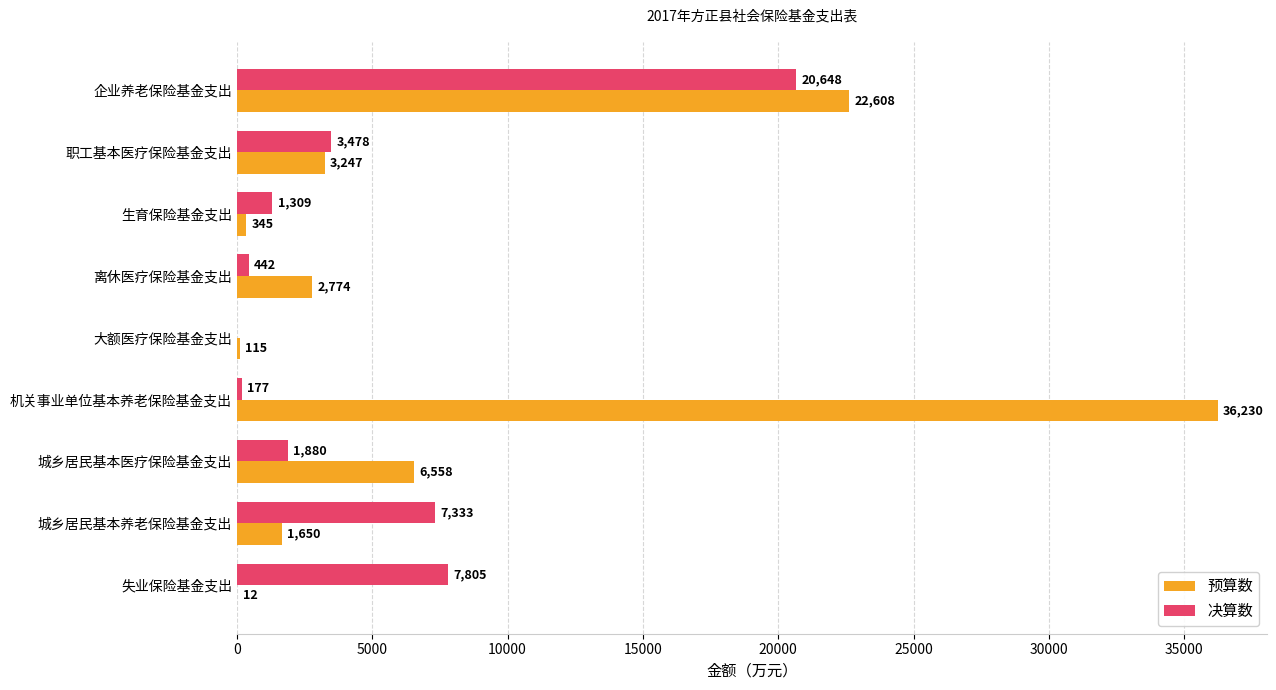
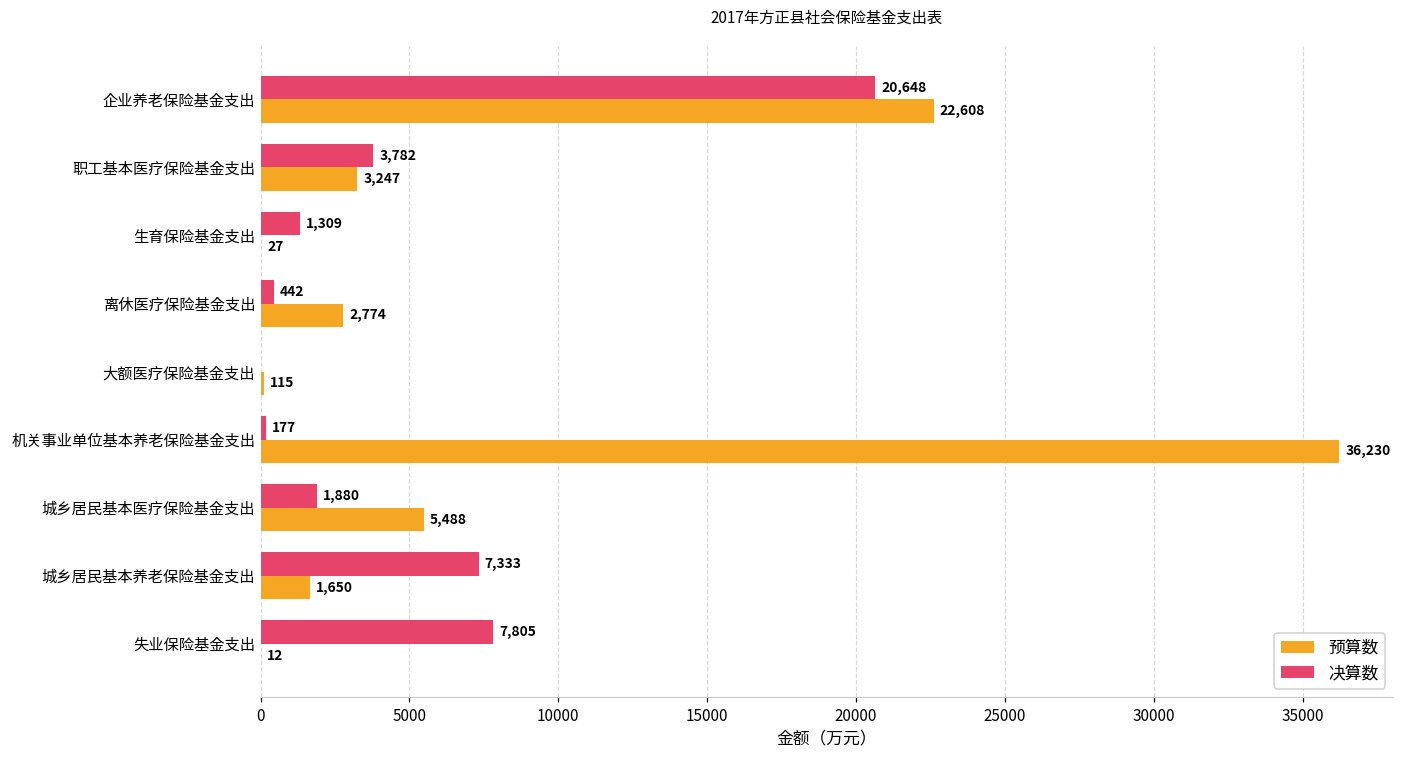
决算数, 职工基本医疗保险基金支出: 3,478 -> 3,782
预算数, 生育保险基金支出: 345 -> 27
预算数, 城乡居民基本医疗保险基金支出: 6,558 -> 5,488
